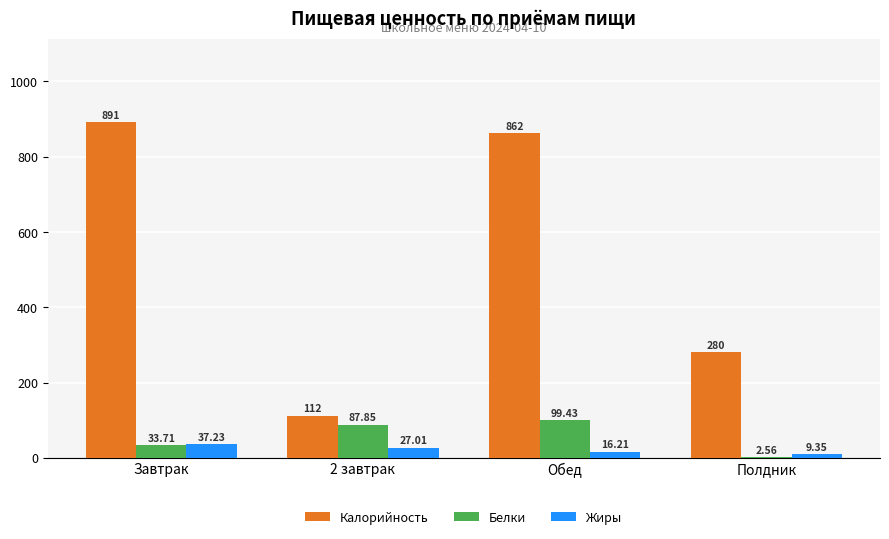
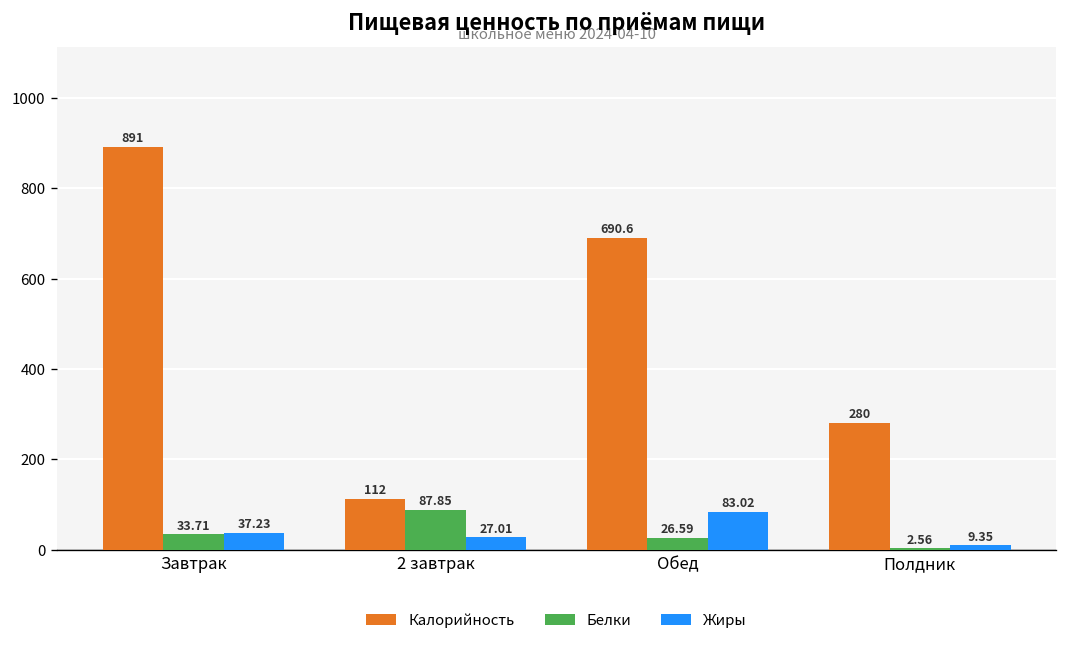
Калорийность, Обед: 862 -> 690.6
Белки, Обед: 99.43 -> 26.59
Жиры, Обед: 16.21 -> 83.02
